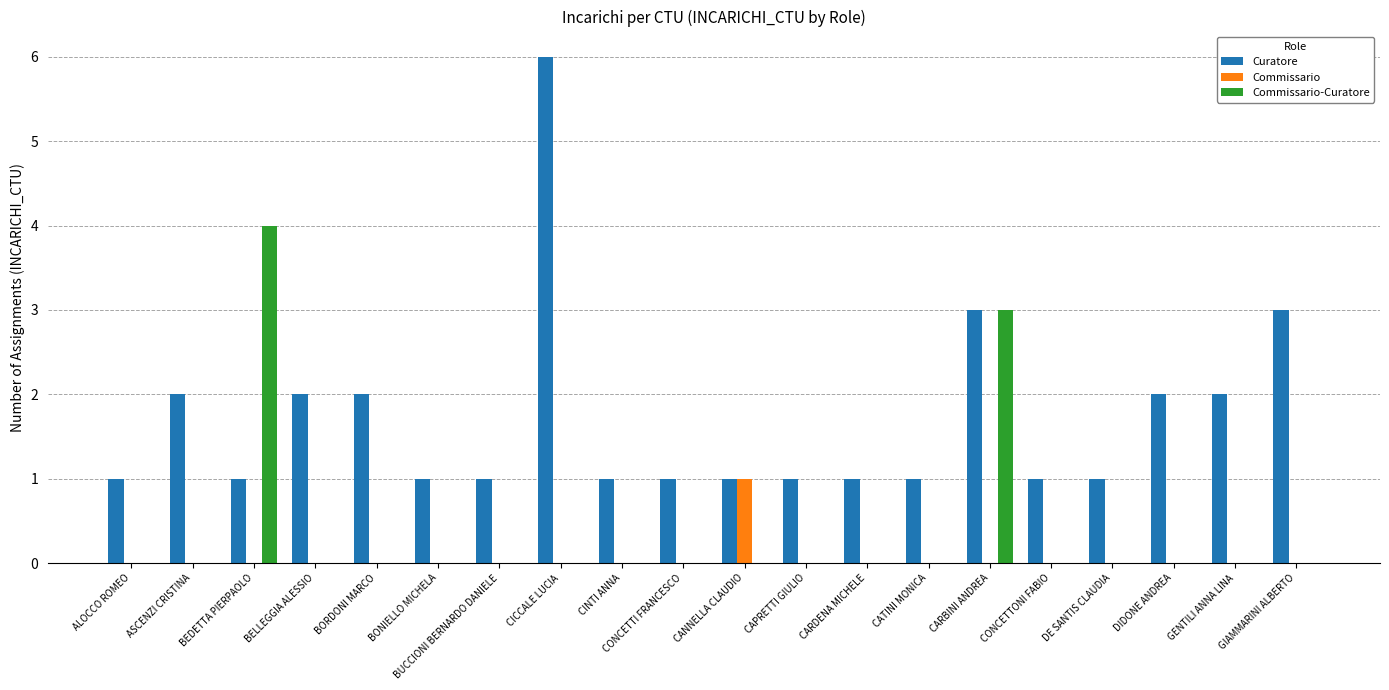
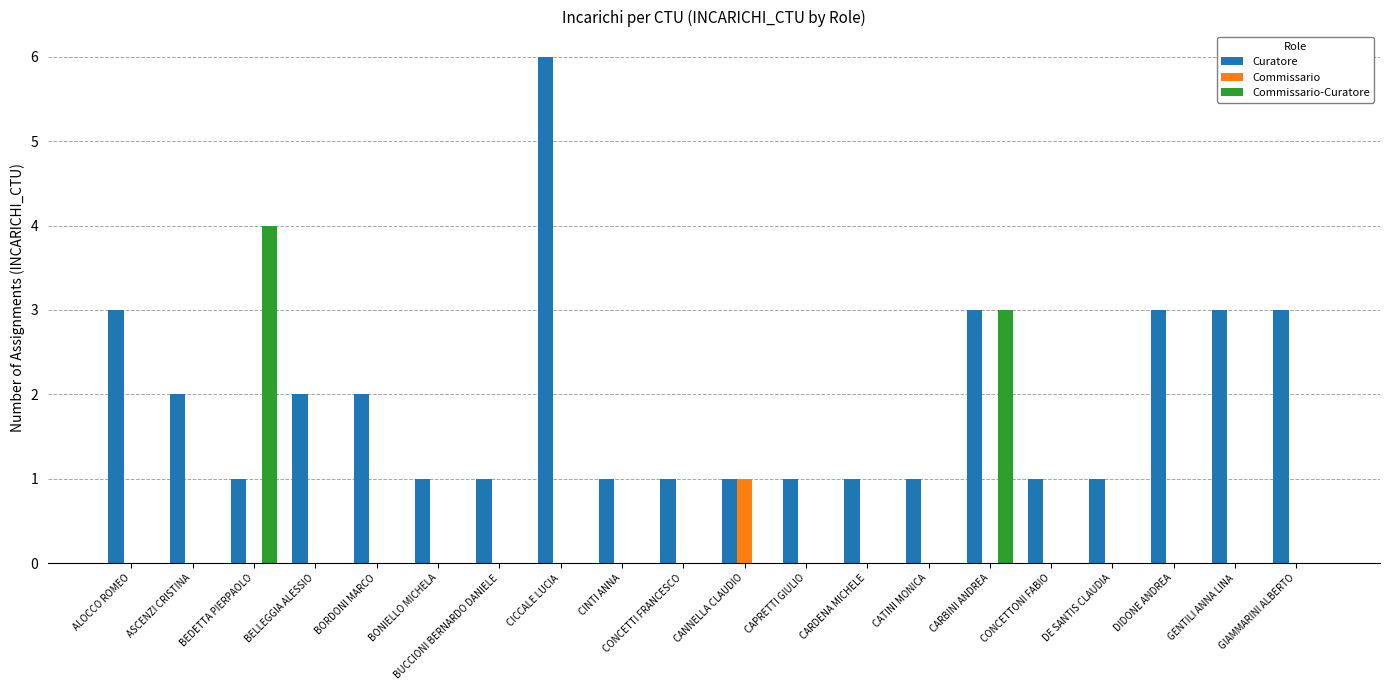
Curatore, ALOCCO ROMEO: 1 -> 3
Curatore, DIDONE ANDREA: 2 -> 3
Curatore, GENTILI ANNA LINA: 2 -> 3
